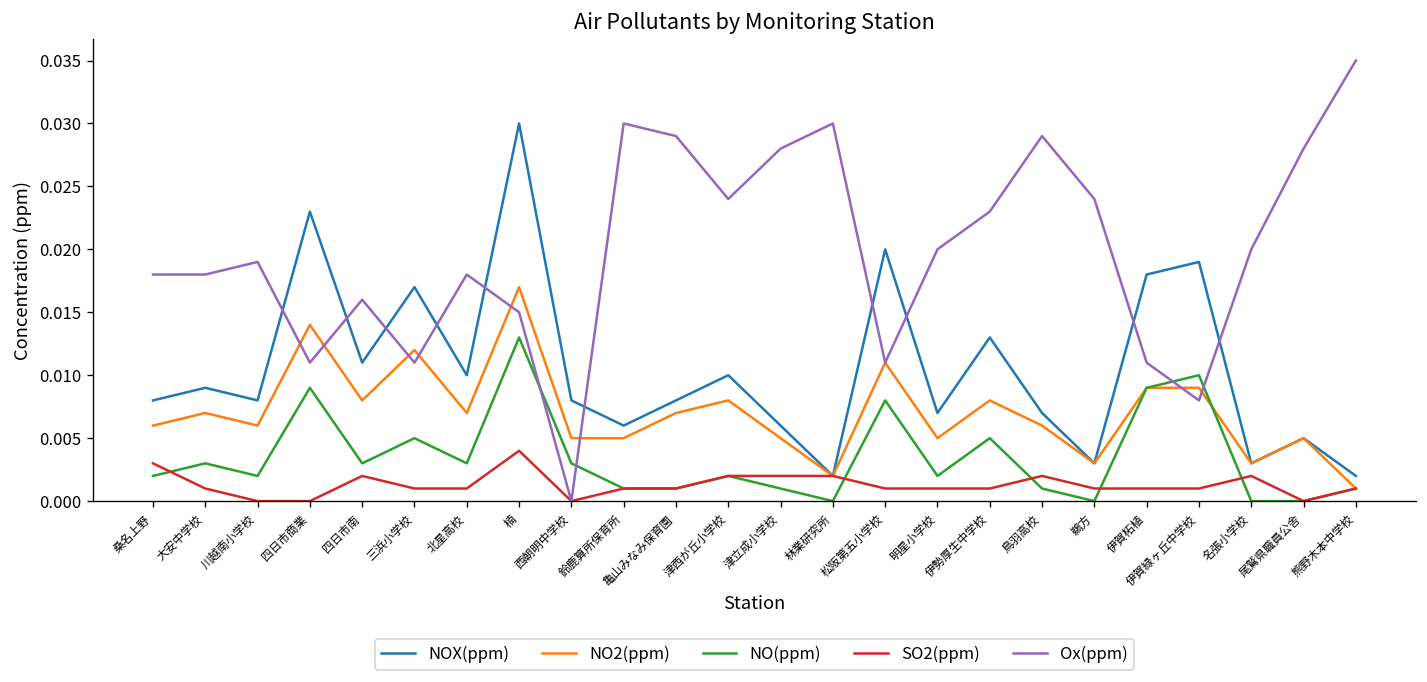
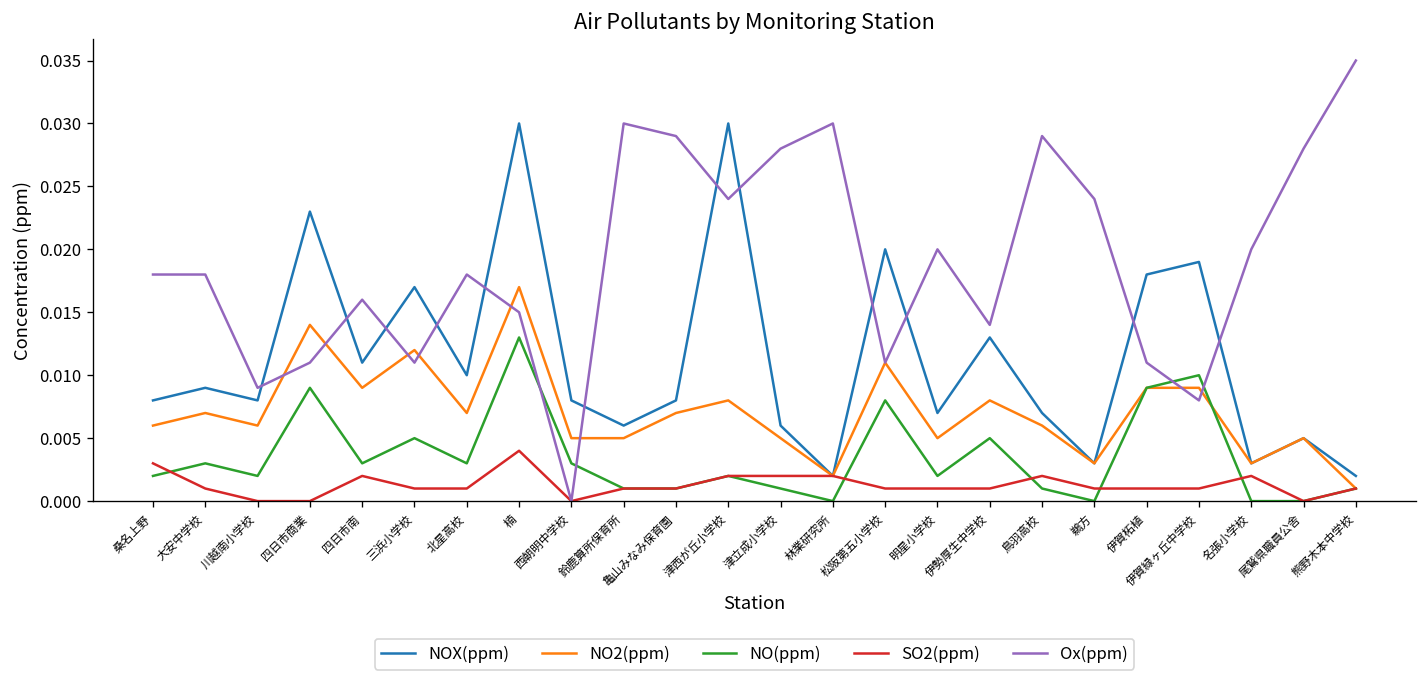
Ox(ppm), 川越南小学校: 0.019 -> 0.009
NO2(ppm), 四日市南: 0.008 -> 0.009
NOX(ppm), 津西が丘小学校: 0.01 -> 0.03
Ox(ppm), 伊勢厚生中学校: 0.023 -> 0.014
